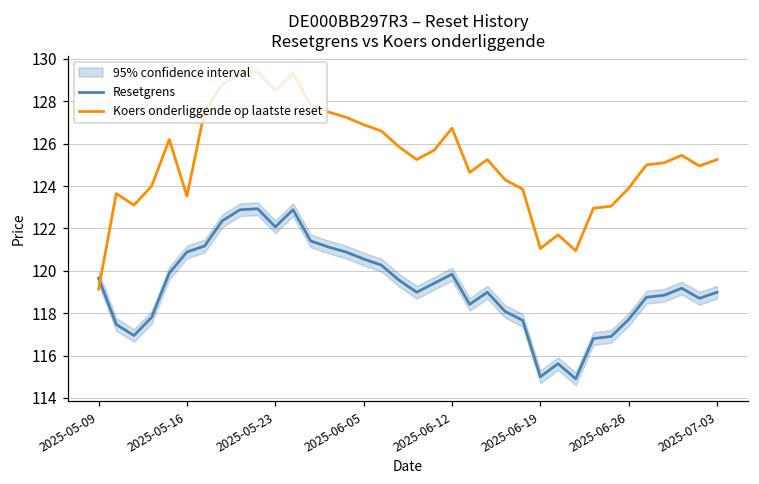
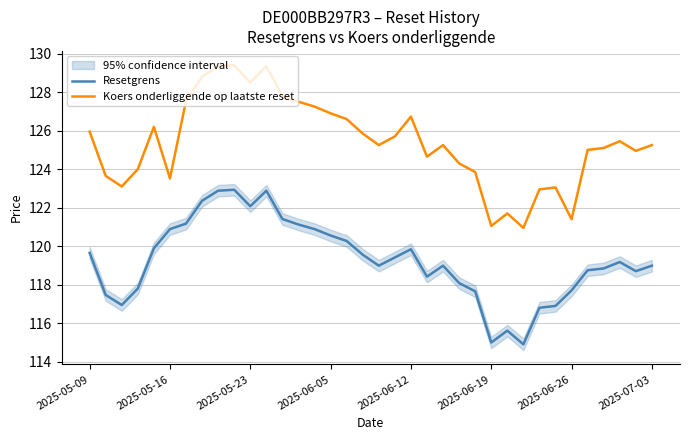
Koers onderliggende op laatste reset, 2025-05-09: 119.1 -> 126.0
Koers onderliggende op laatste reset, 2025-06-26: 123.9 -> 121.4
